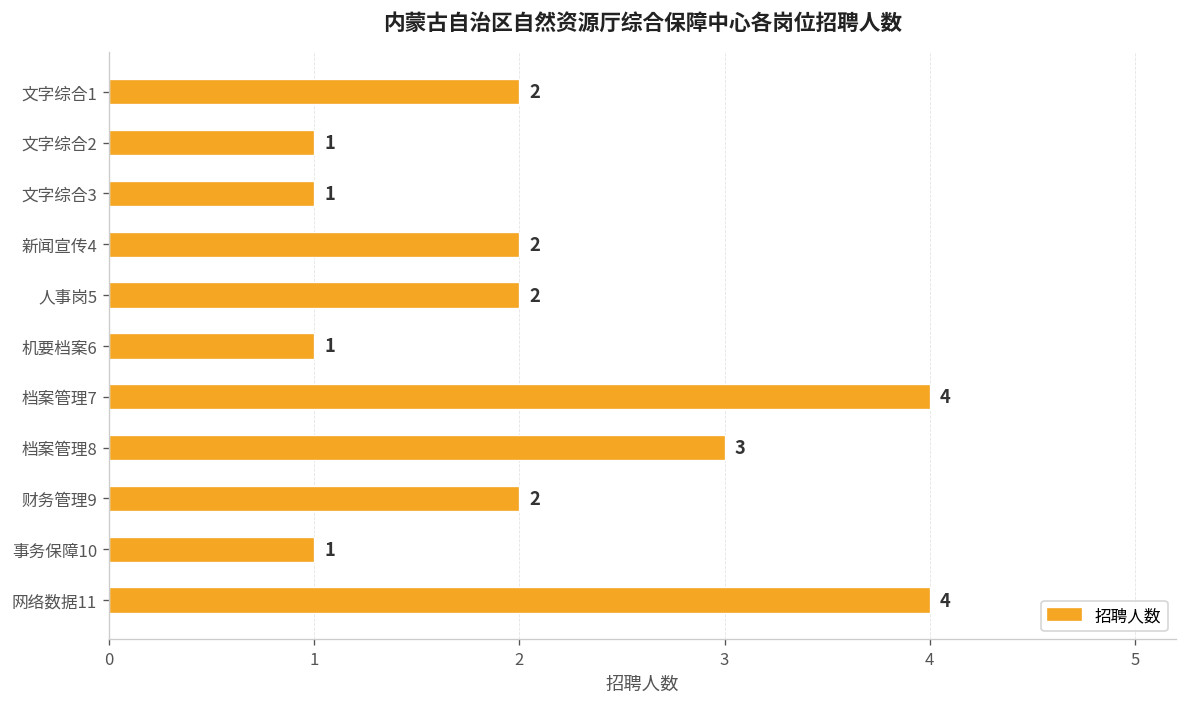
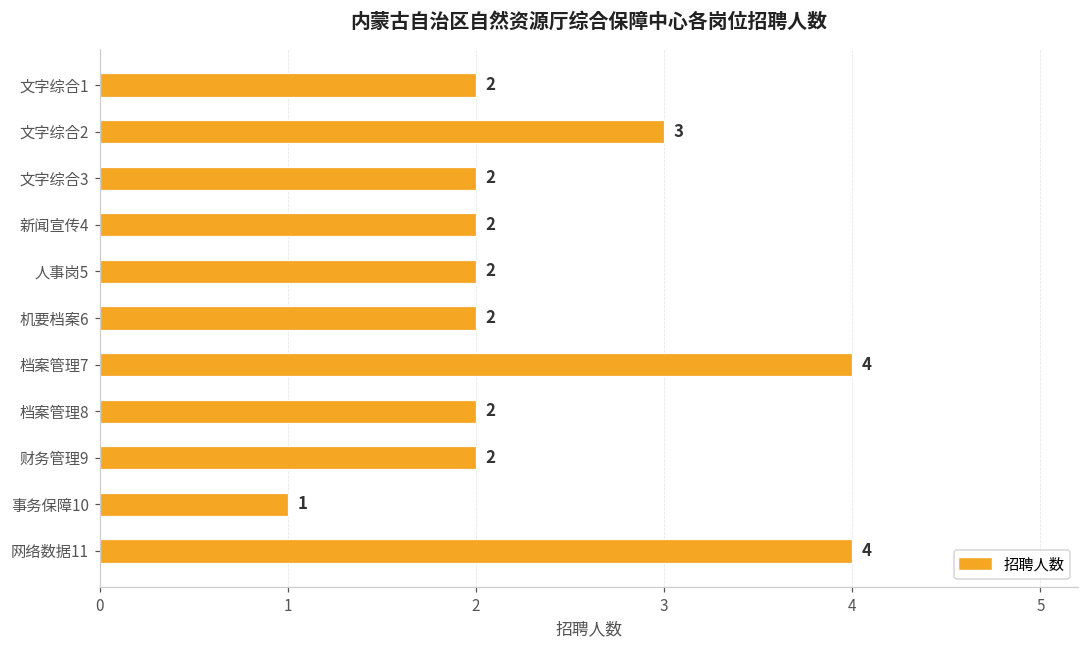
文字综合2: 1 -> 3
文字综合3: 1 -> 2
机要档案6: 1 -> 2
档案管理8: 3 -> 2
